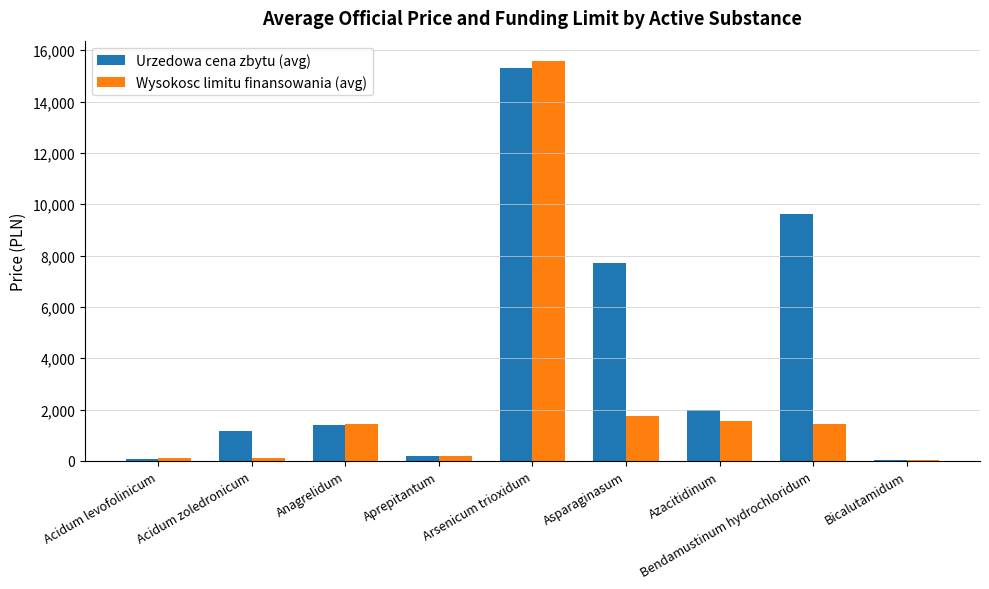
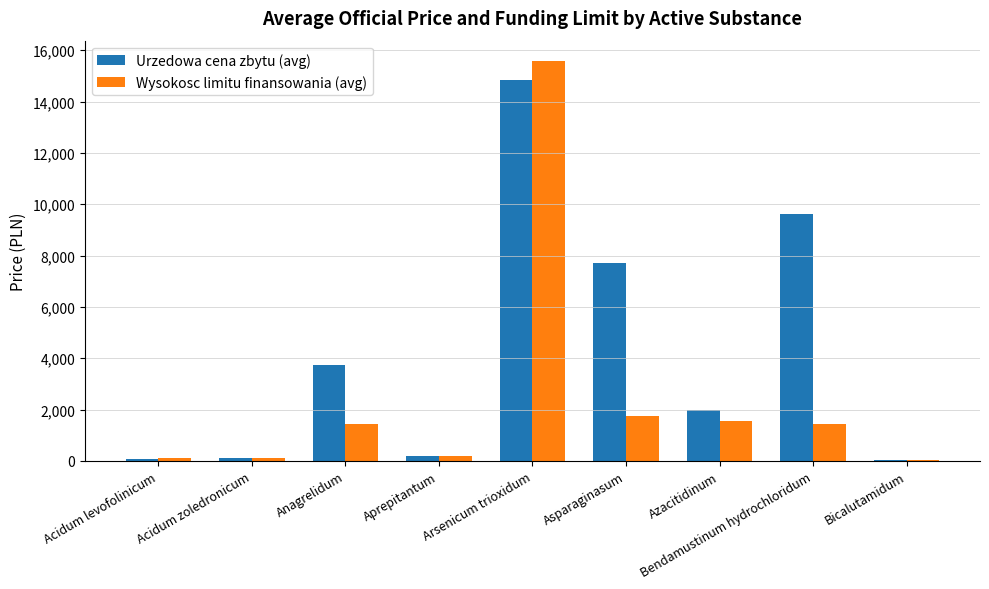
Urzedowa cena zbytu (avg), Acidum zoledronicum: 1,200 -> 100
Urzedowa cena zbytu (avg), Anagrelidum: 1,400 -> 3,700
Urzedowa cena zbytu (avg), Arsenicum trioxidum: 15,300 -> 14,900
